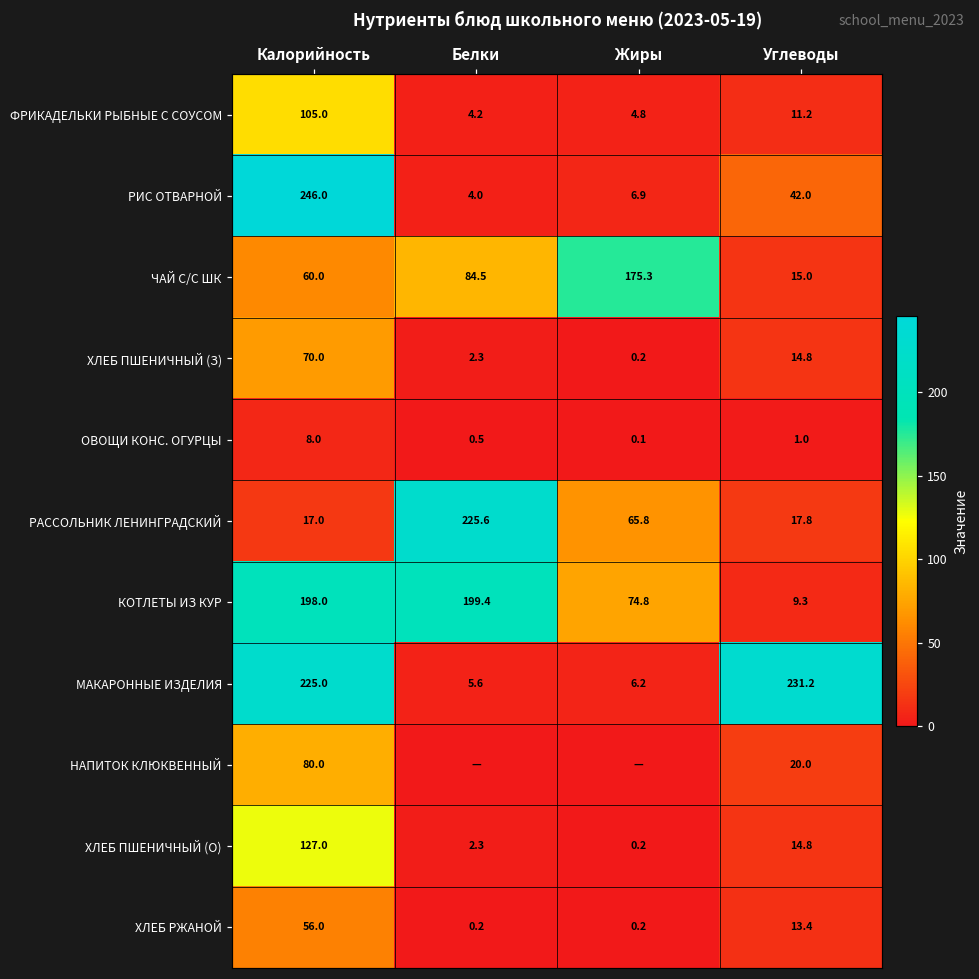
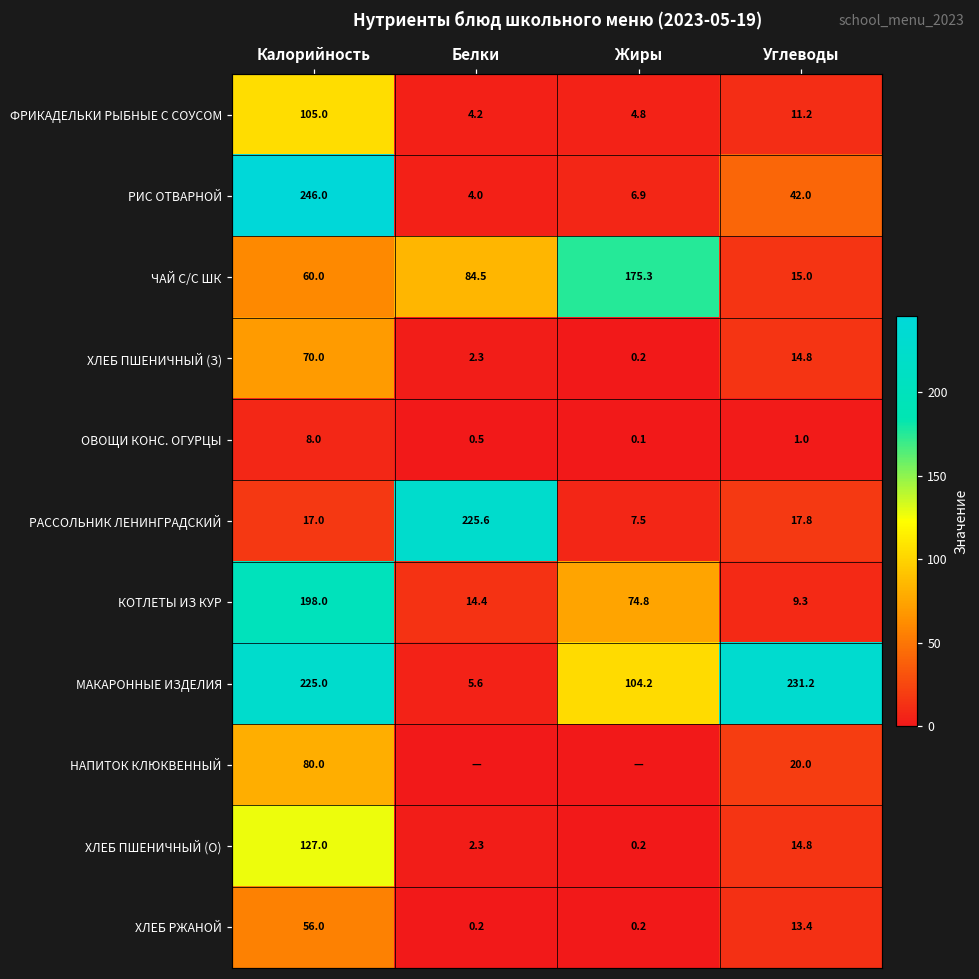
РАССОЛЬНИК ЛЕНИНГРАДСКИЙ, Жиры: 65.8 -> 7.5
КОТЛЕТЫ ИЗ КУР, Белки: 199.4 -> 14.4
МАКАРОННЫЕ ИЗДЕЛИЯ, Жиры: 6.2 -> 104.2
